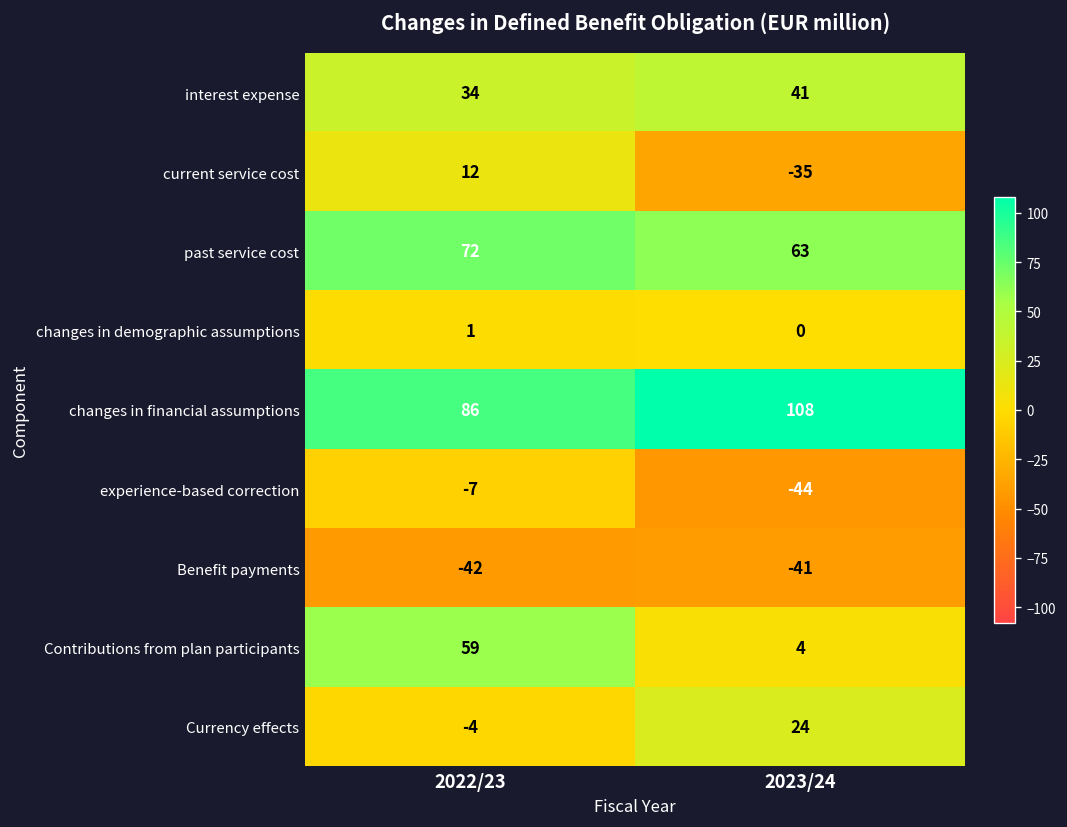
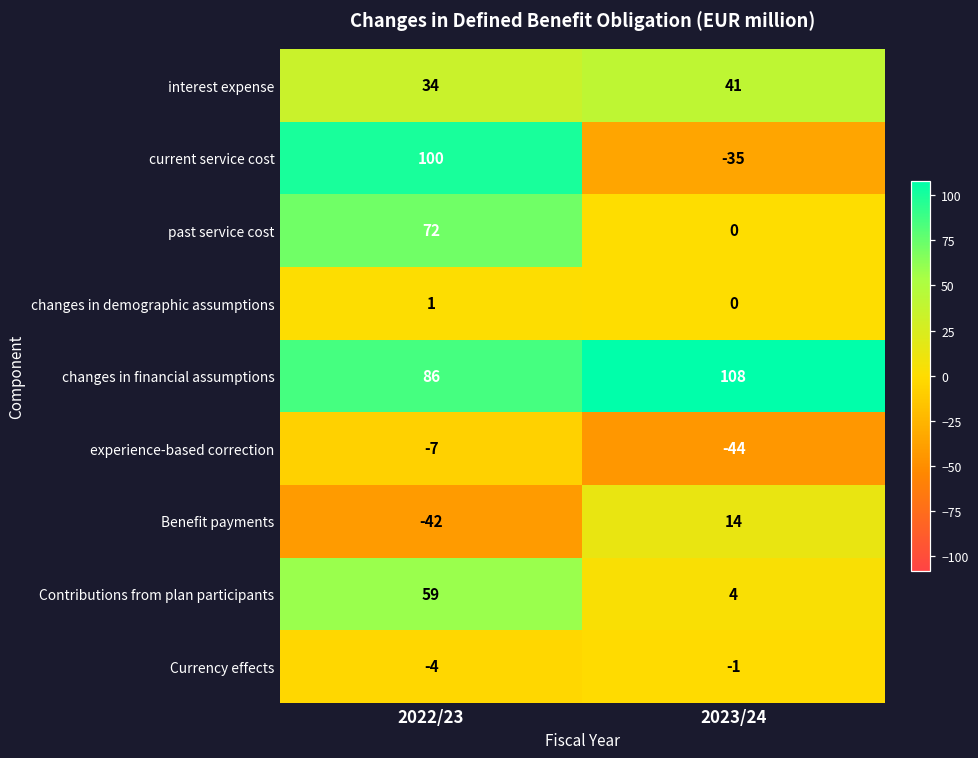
current service cost, 2022/23: 12 -> 100
past service cost, 2023/24: 63 -> 0
Benefit payments, 2023/24: -41 -> 14
Currency effects, 2023/24: 24 -> -1
